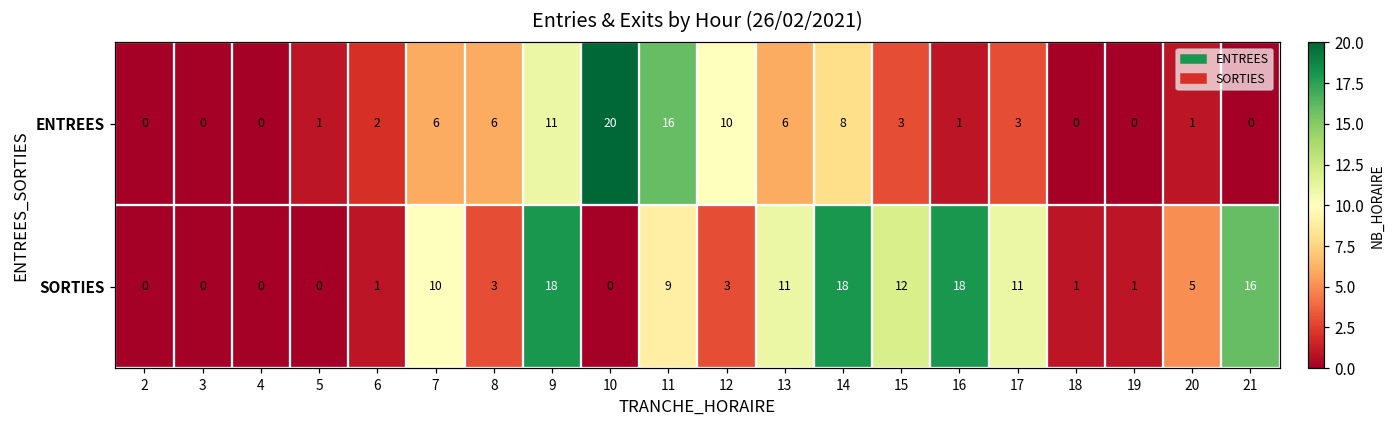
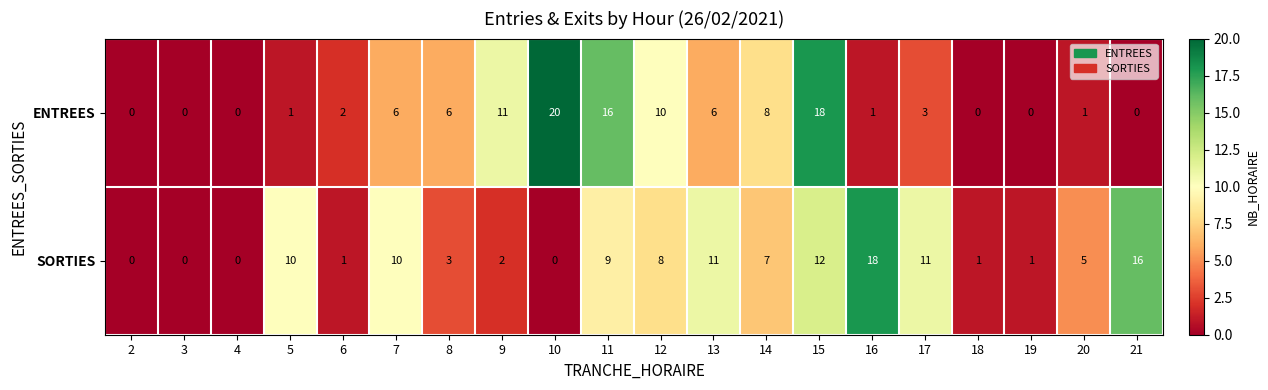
ENTREES, 15: 3 -> 18
SORTIES, 5: 0 -> 10
SORTIES, 9: 18 -> 2
SORTIES, 12: 3 -> 8
SORTIES, 14: 18 -> 7
